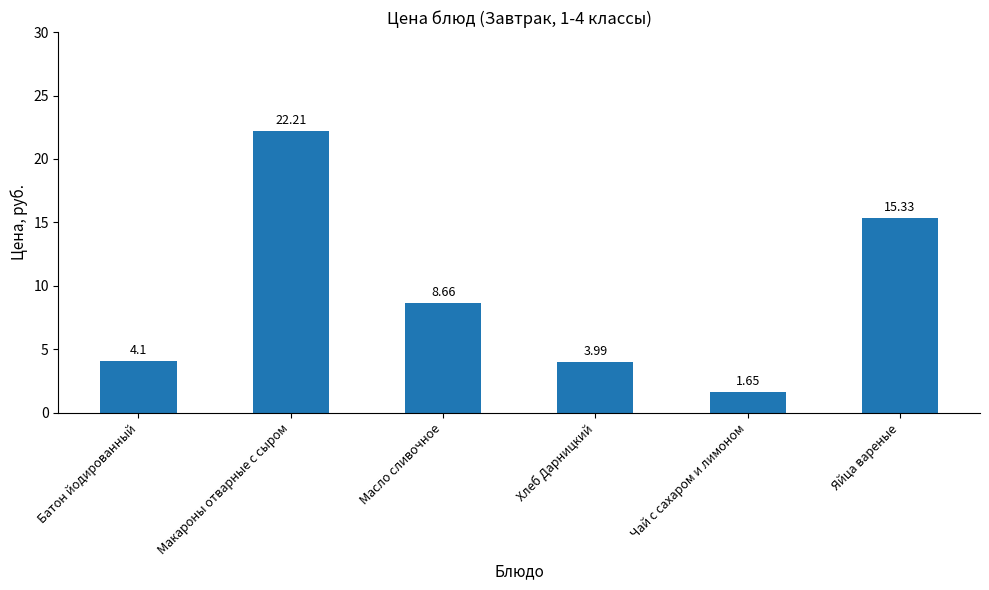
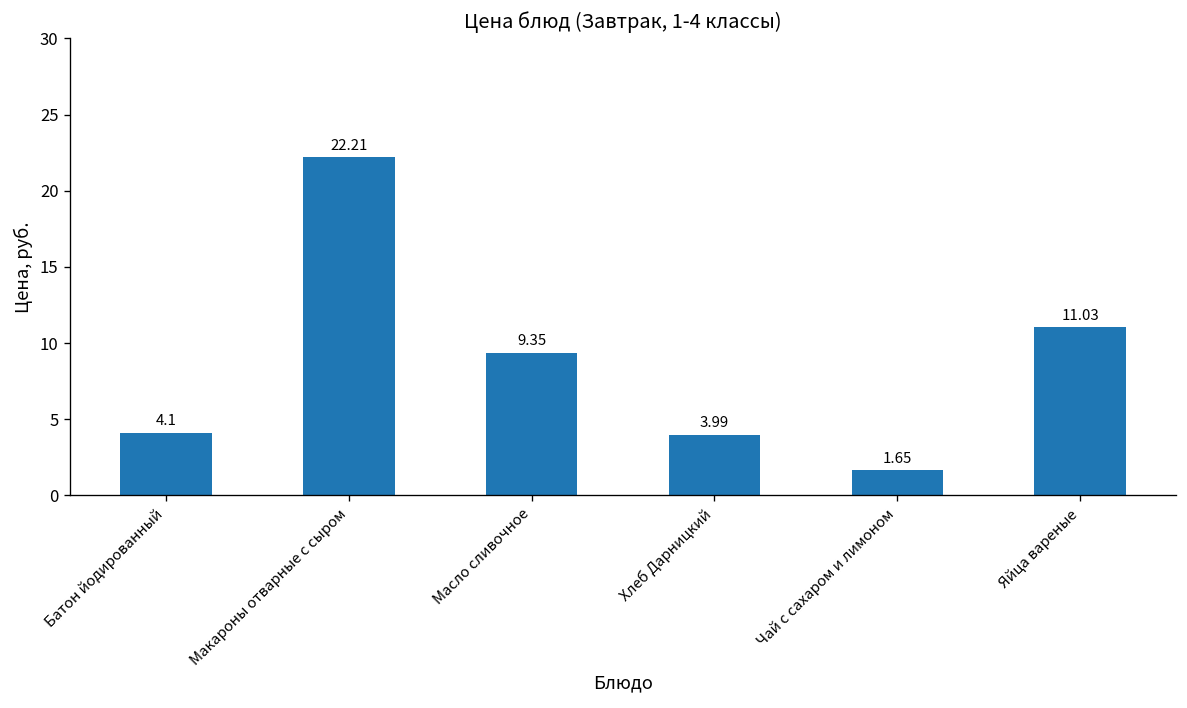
Масло сливочное: 8.66 -> 9.35
Яйца вареные: 15.33 -> 11.03
